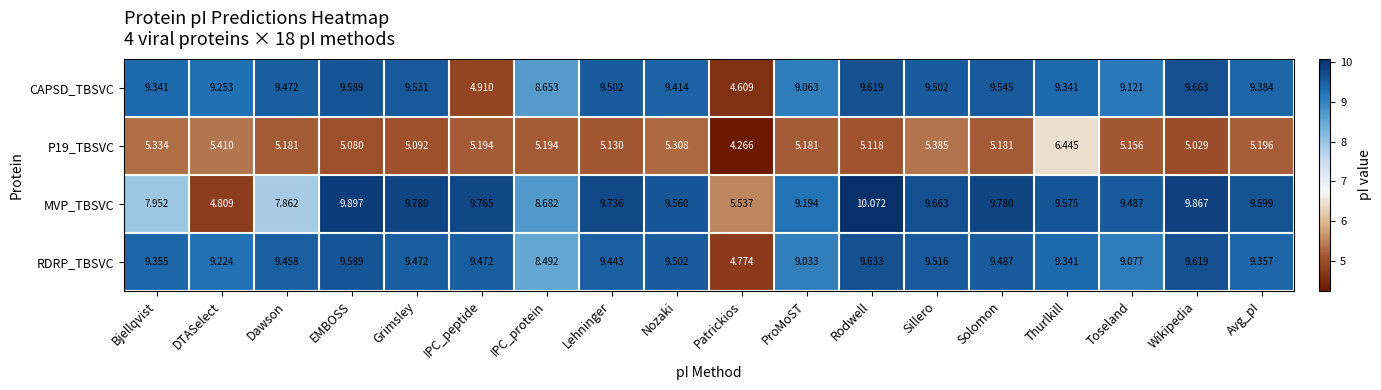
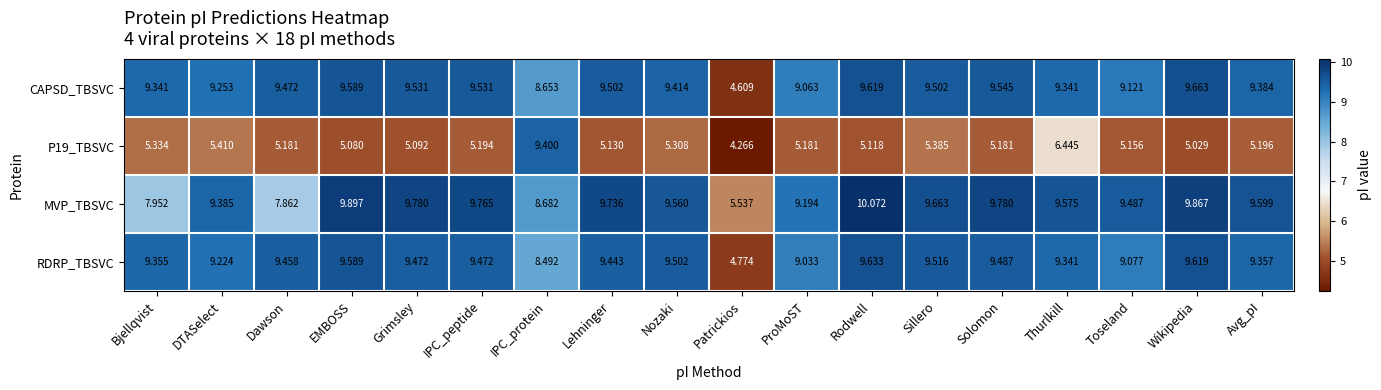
CAPSD_TBSVC, IPC_peptide: 4.910 -> 9.531
P19_TBSVC, IPC_protein: 5.194 -> 9.400
MVP_TBSVC, DTASelect: 4.809 -> 9.385
